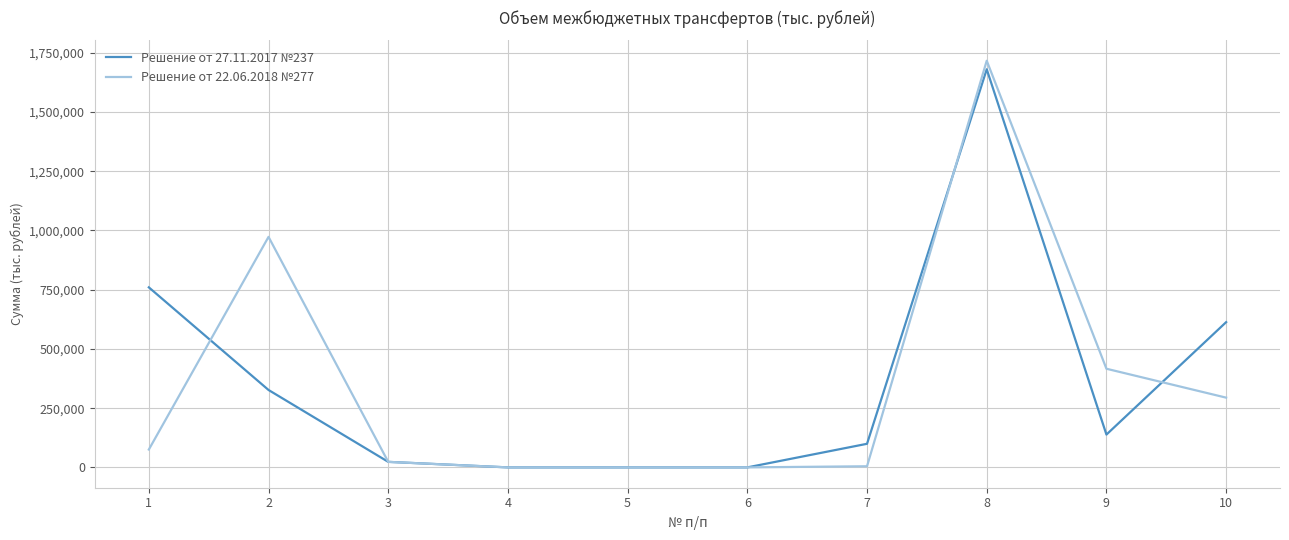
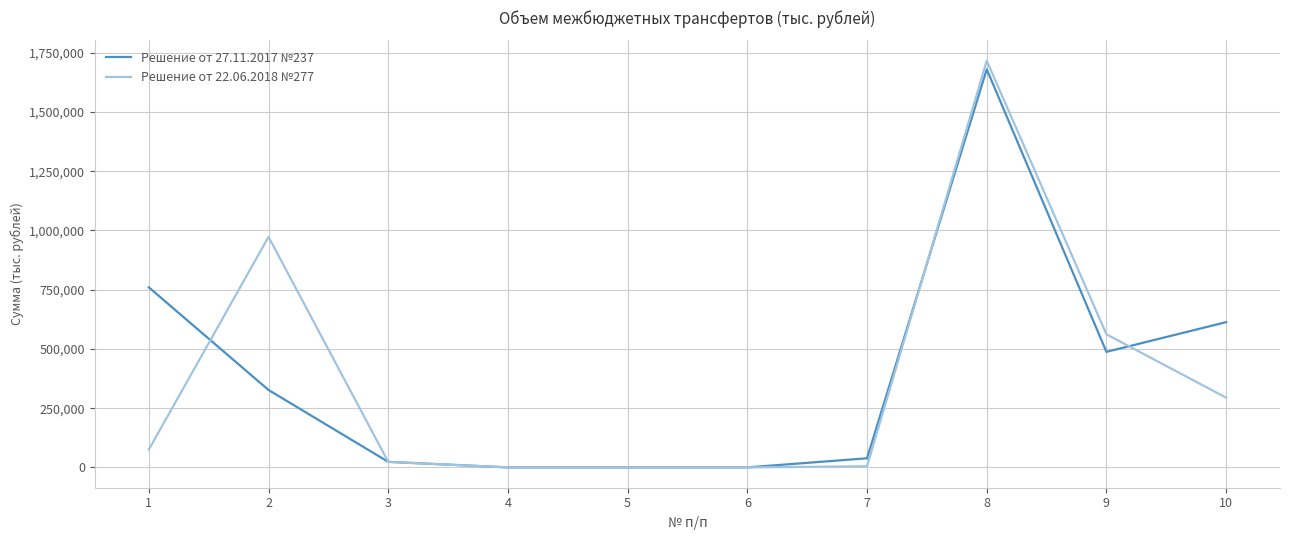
Решение от 27.11.2017 №237, 7: 100,000 -> 40,000
Решение от 27.11.2017 №237, 9: 140,000 -> 490,000
Решение от 22.06.2018 №277, 9: 420,000 -> 560,000
